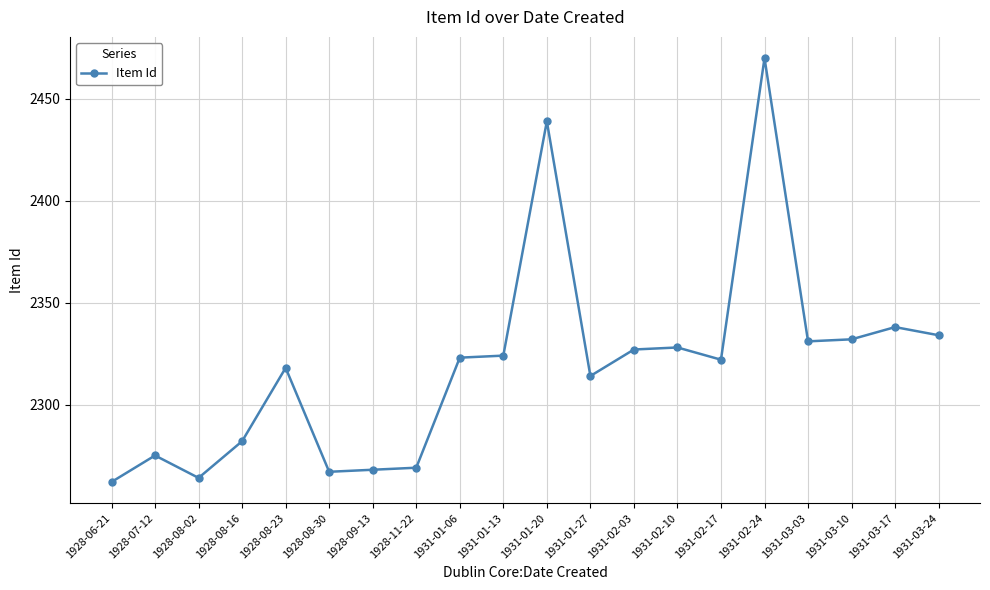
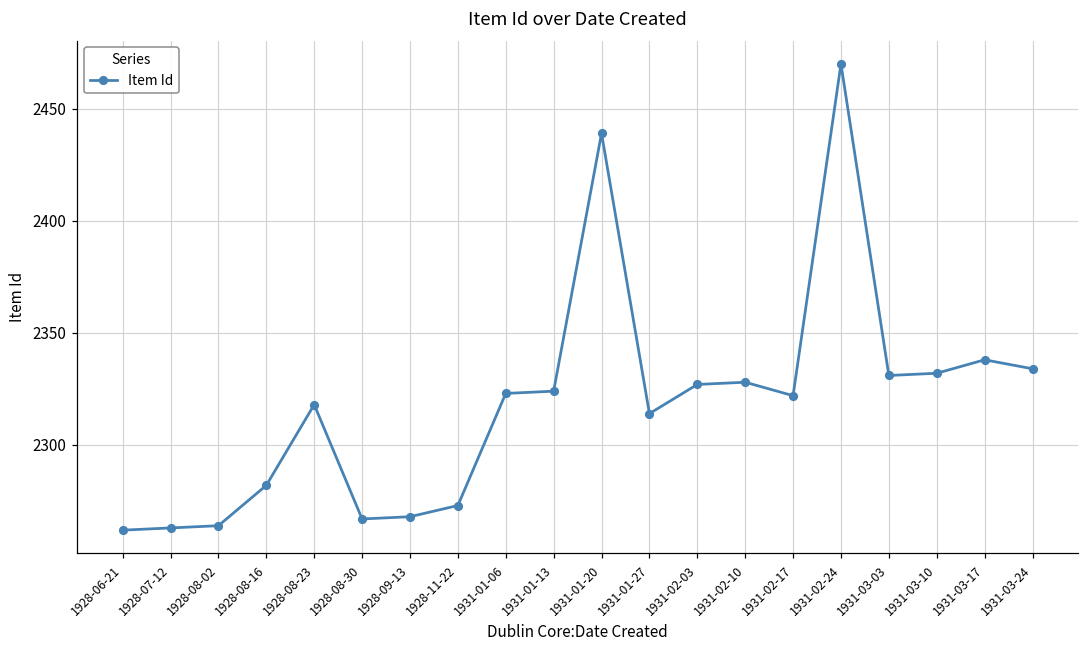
1928-07-12: 2275 -> 2263
1928-11-22: 2269 -> 2273
